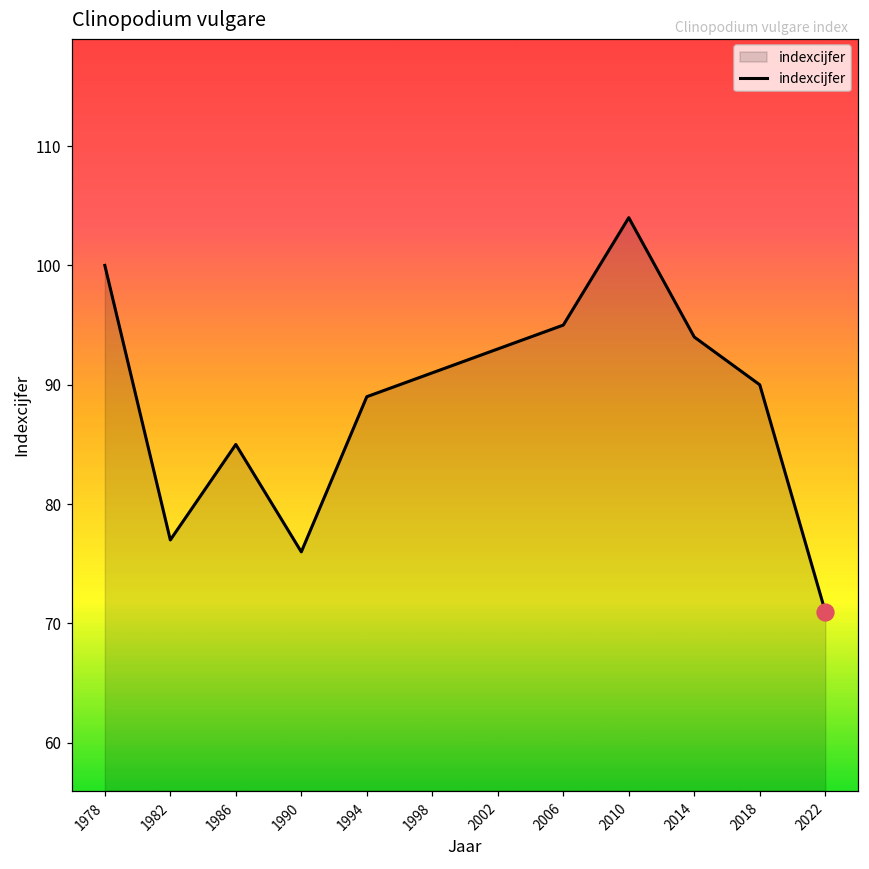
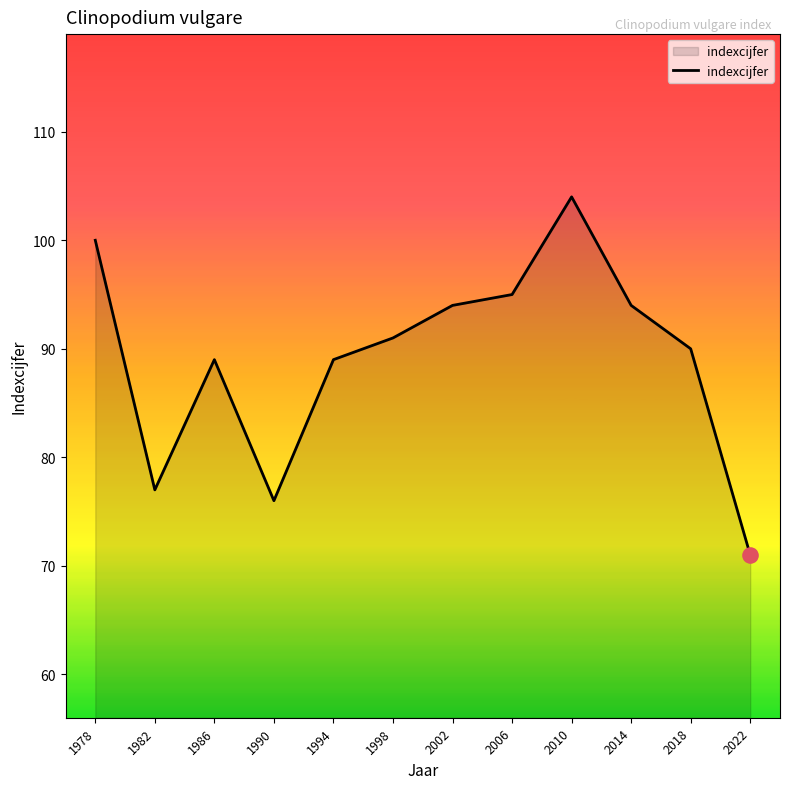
indexcijfer, 1986: 85 -> 89
indexcijfer, 2002: 93 -> 94
